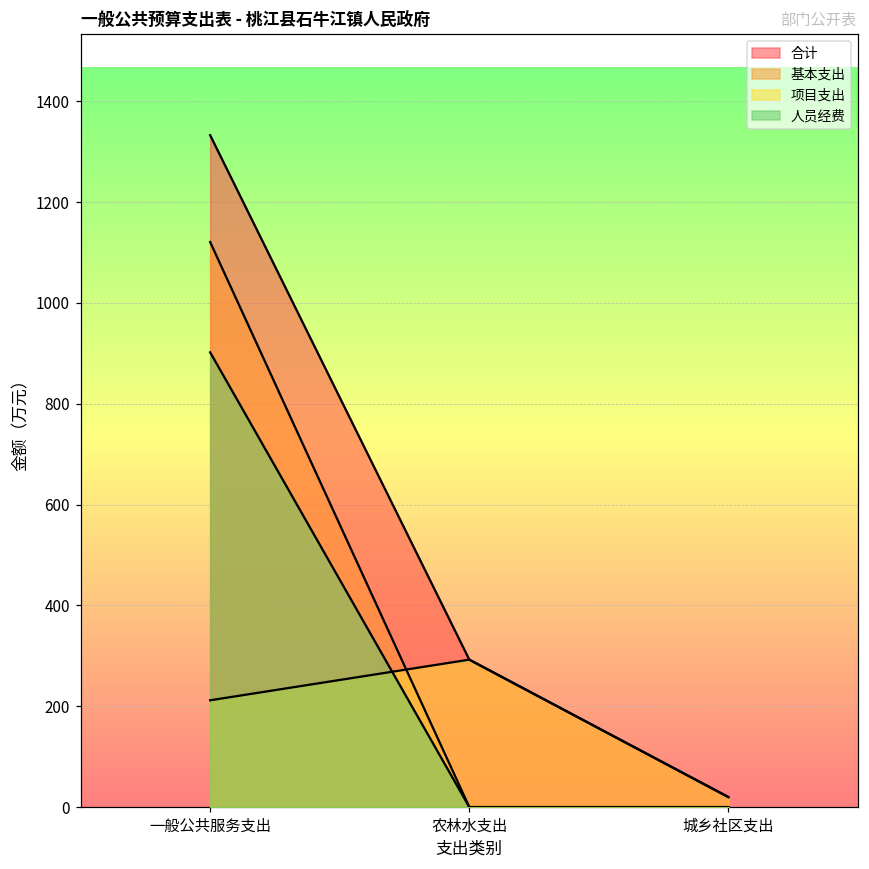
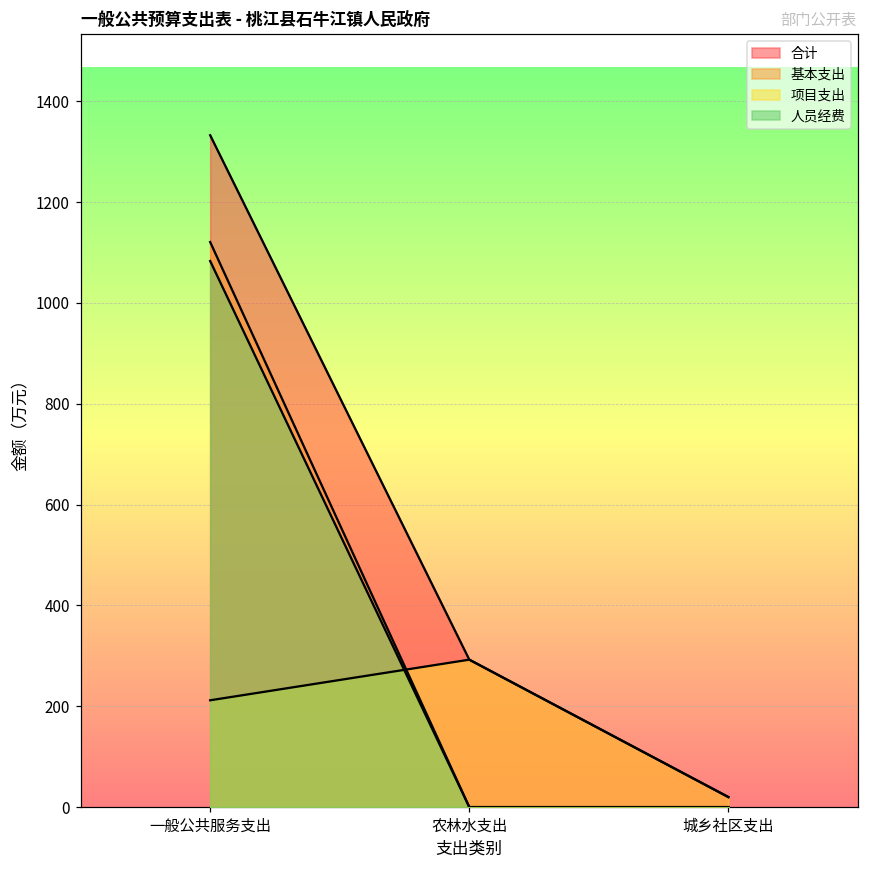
人员经费, 一般公共服务支出: 900 -> 1080
